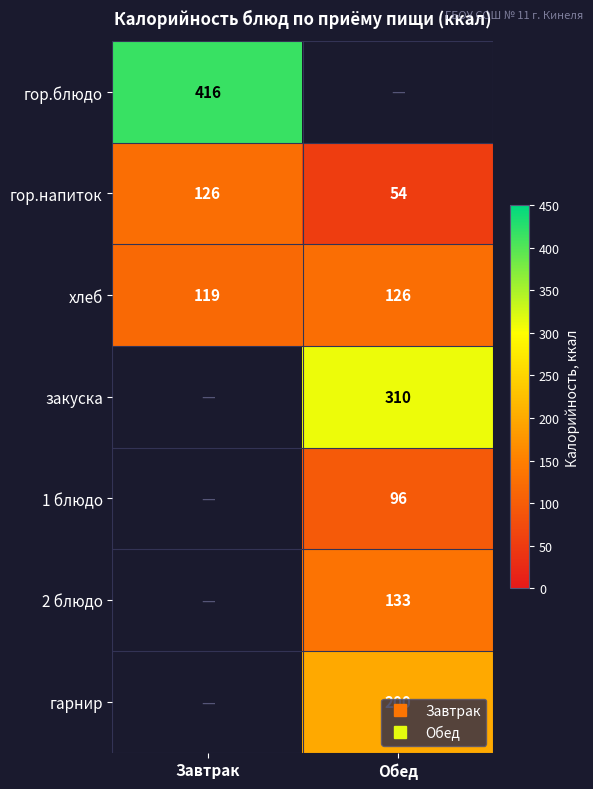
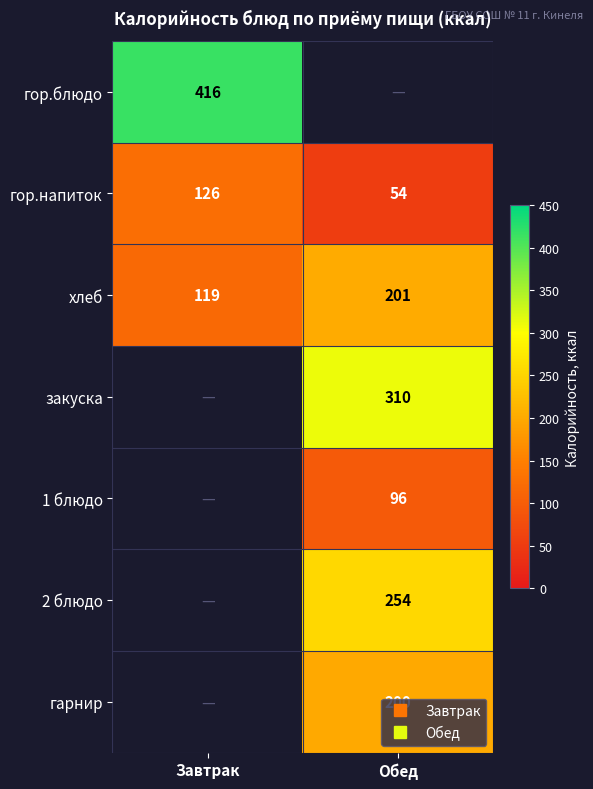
хлеб, Обед: 126 -> 201
2 блюдо, Обед: 133 -> 254
